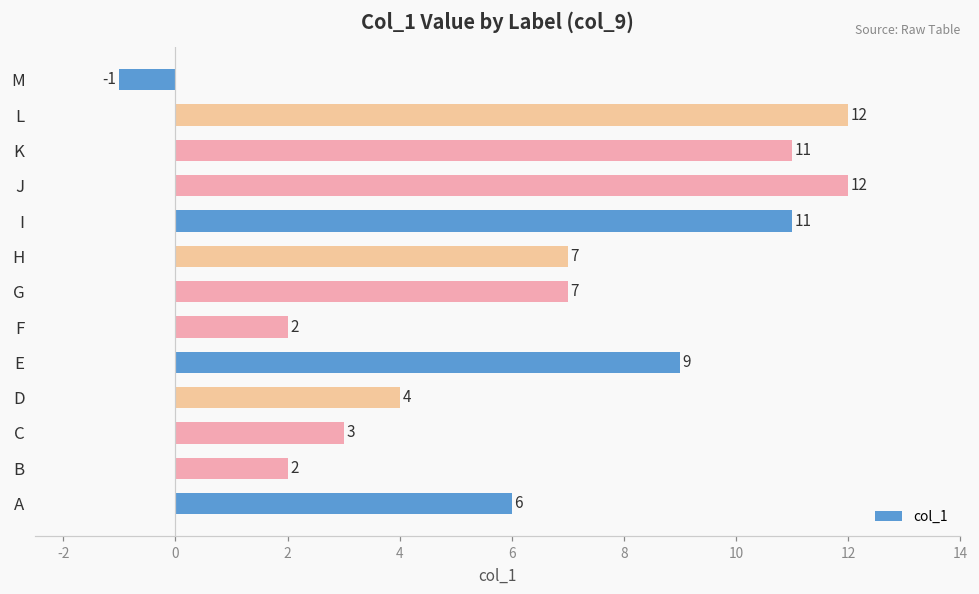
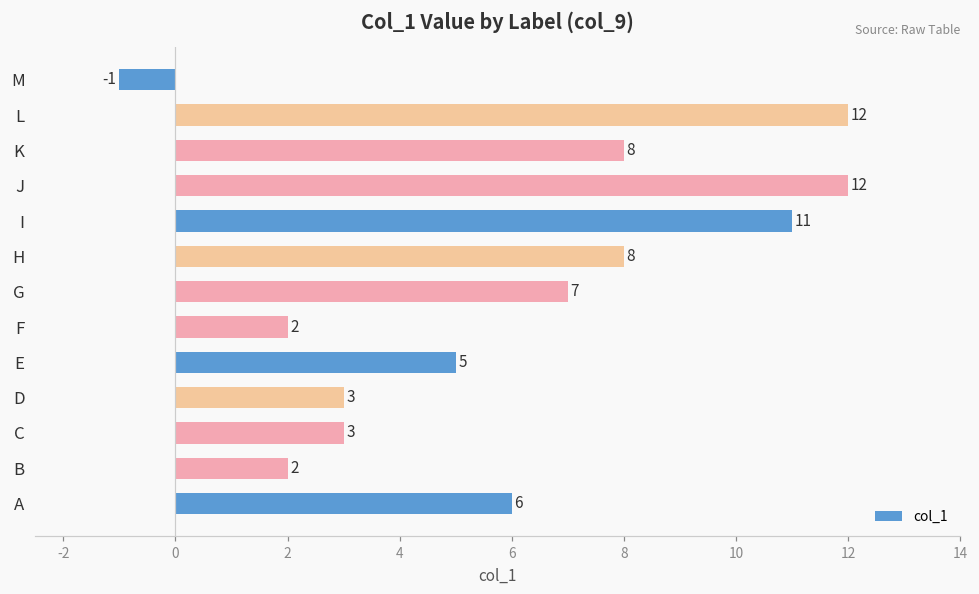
K: 11 -> 8
H: 7 -> 8
E: 9 -> 5
D: 4 -> 3
